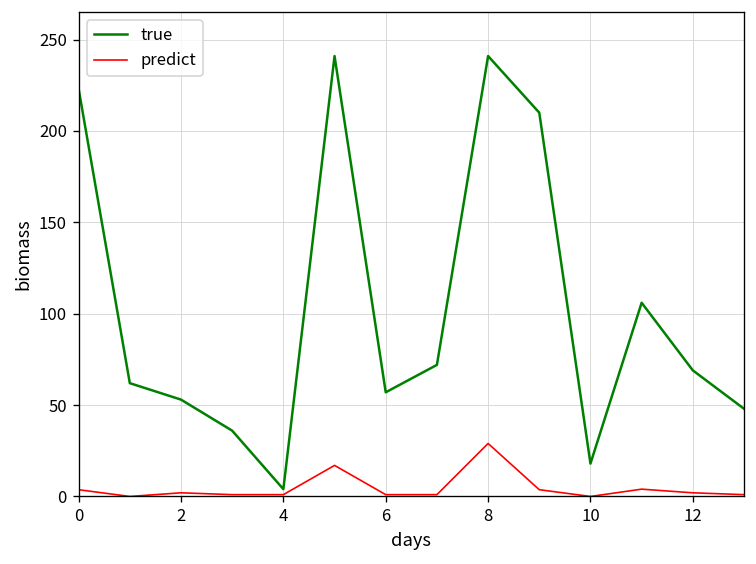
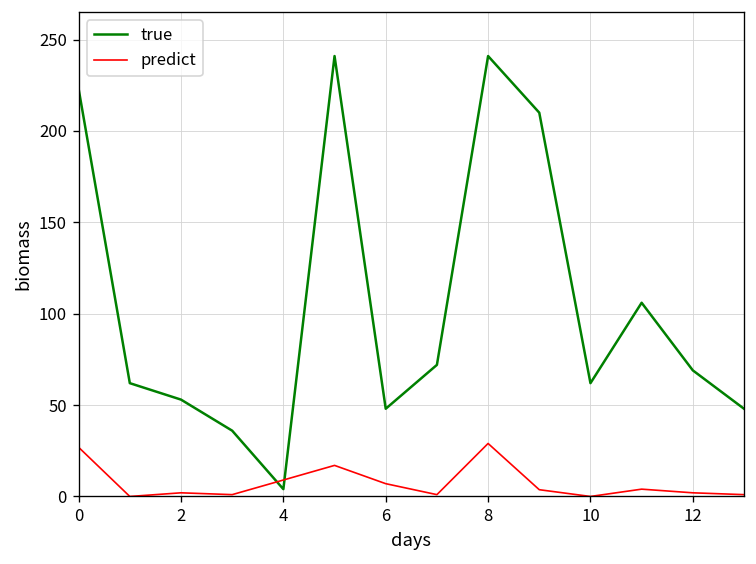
predict, 0: 4 -> 27
predict, 4: 1 -> 9
true, 6: 57 -> 48
predict, 6: 1 -> 7
true, 10: 18 -> 62
